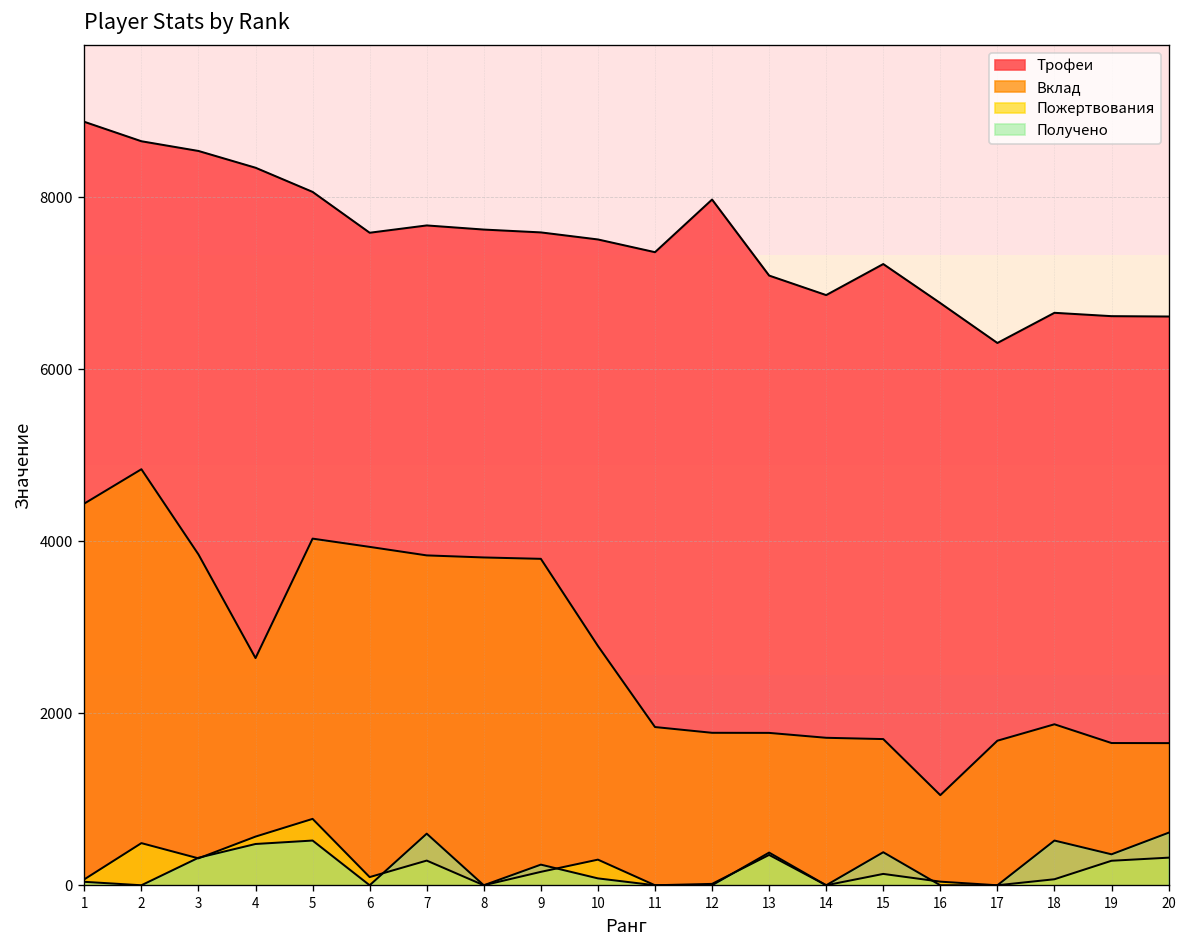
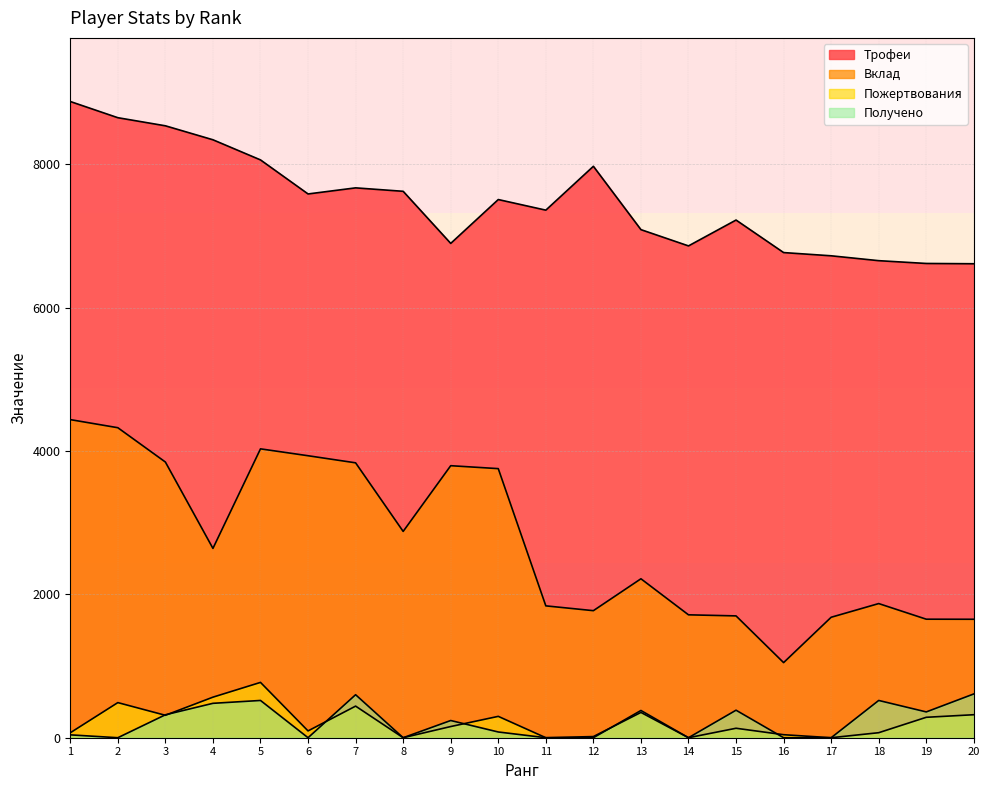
Вклад, 2: 4800 -> 4300
Пожертвования, 7: 300 -> 400
Вклад, 8: 3800 -> 2900
Трофеи, 9: 7600 -> 6900
Вклад, 10: 2800 -> 3800
Вклад, 13: 1800 -> 2200
Трофеи, 17: 6300 -> 6700
